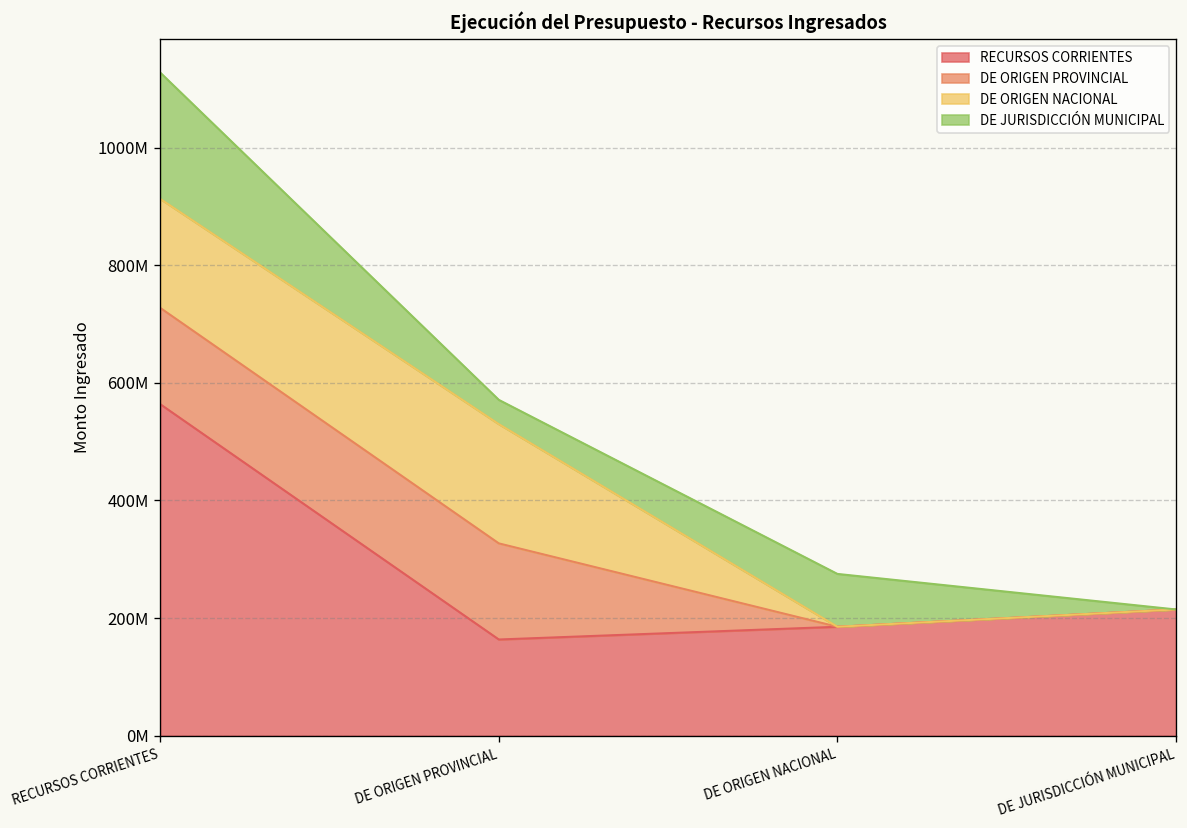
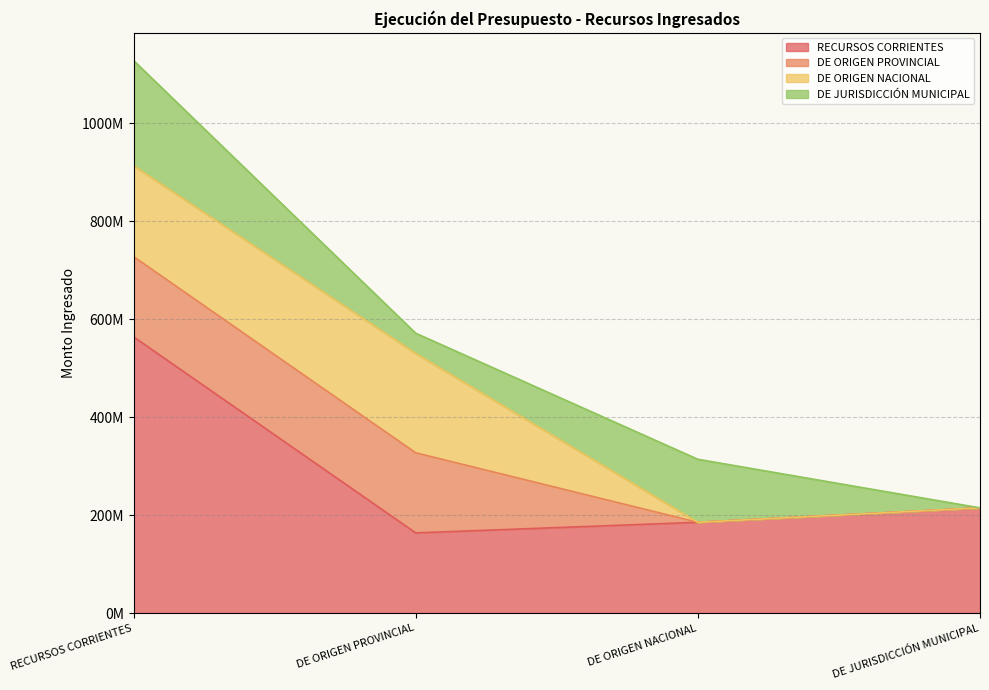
DE JURISDICCIÓN MUNICIPAL, DE ORIGEN NACIONAL: 90000000 -> 130000000
